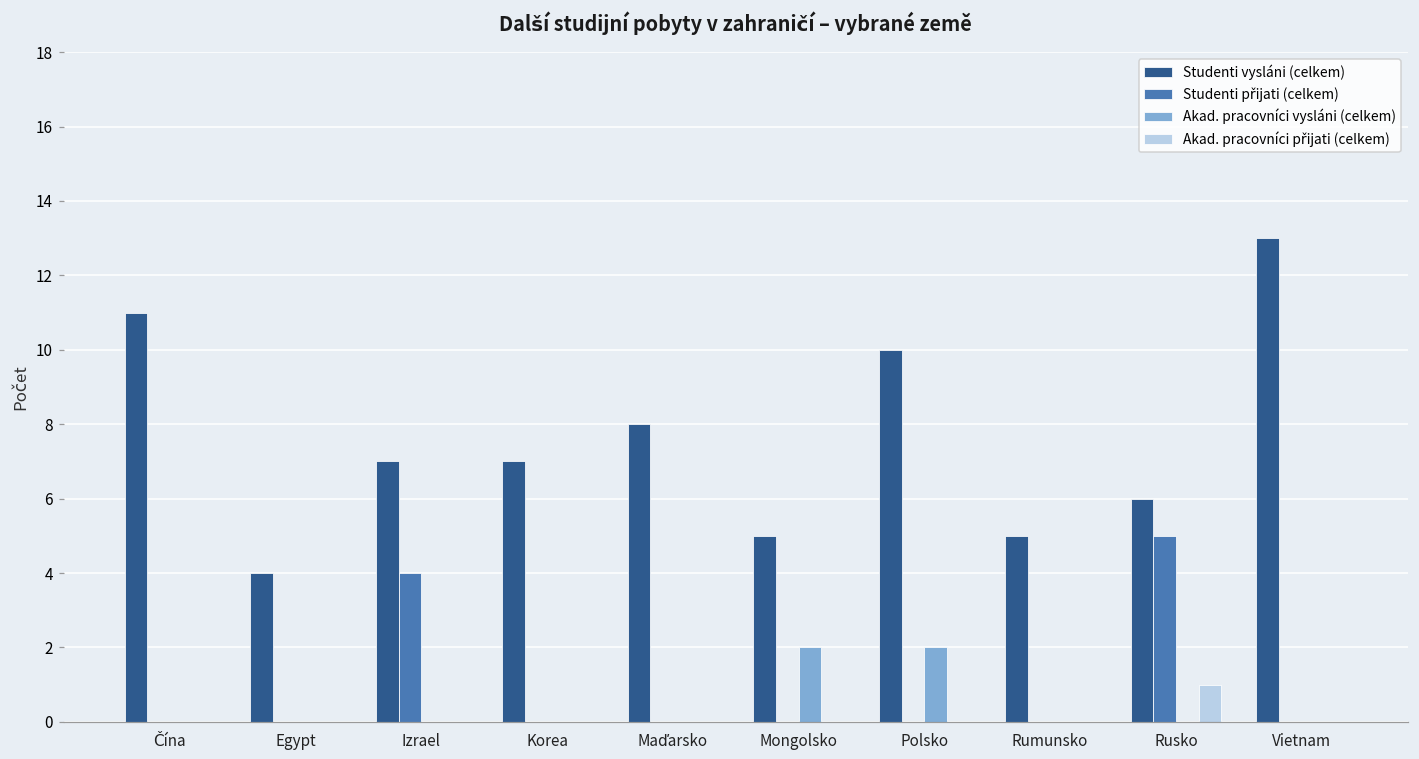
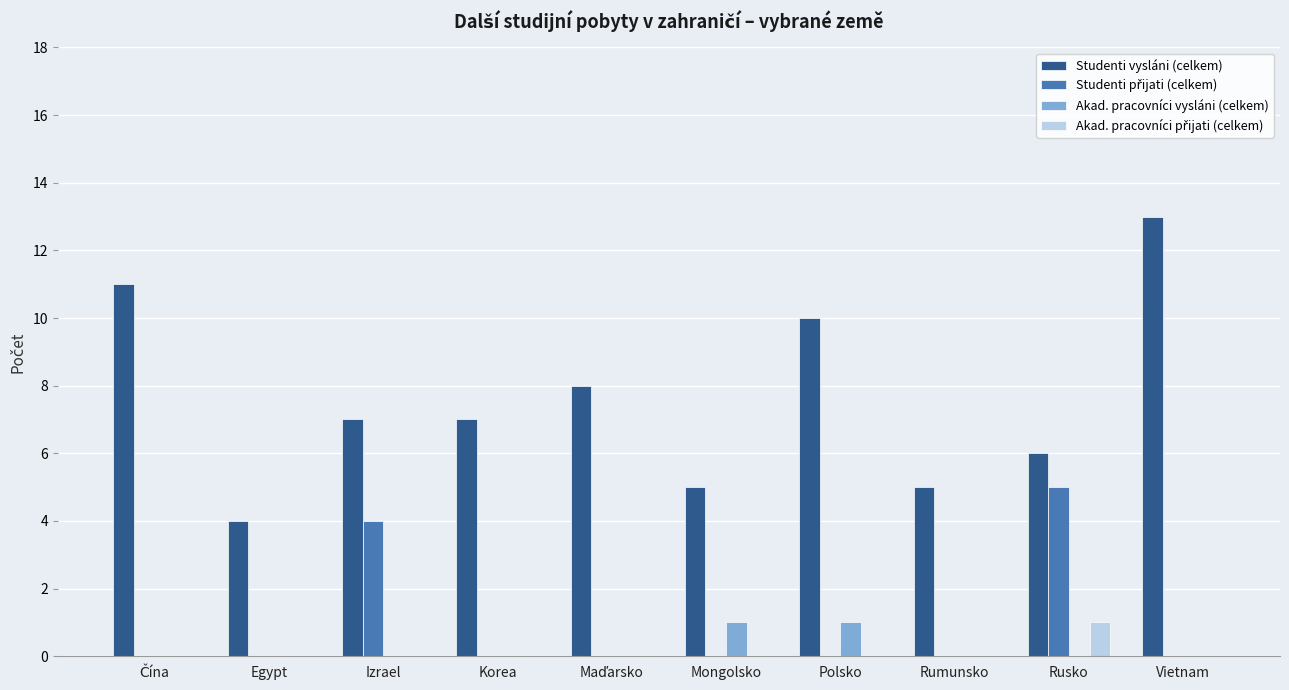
Akad. pracovníci vysláni (celkem), Mongolsko: 2 -> 1
Akad. pracovníci vysláni (celkem), Polsko: 2 -> 1
